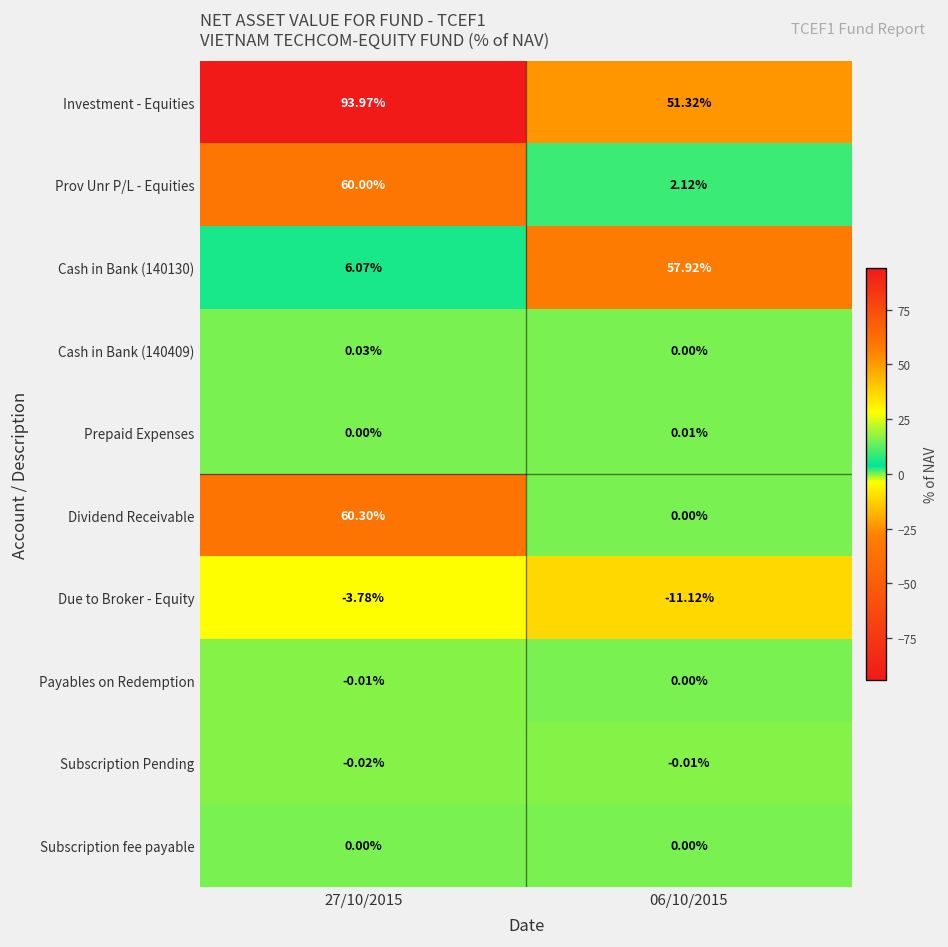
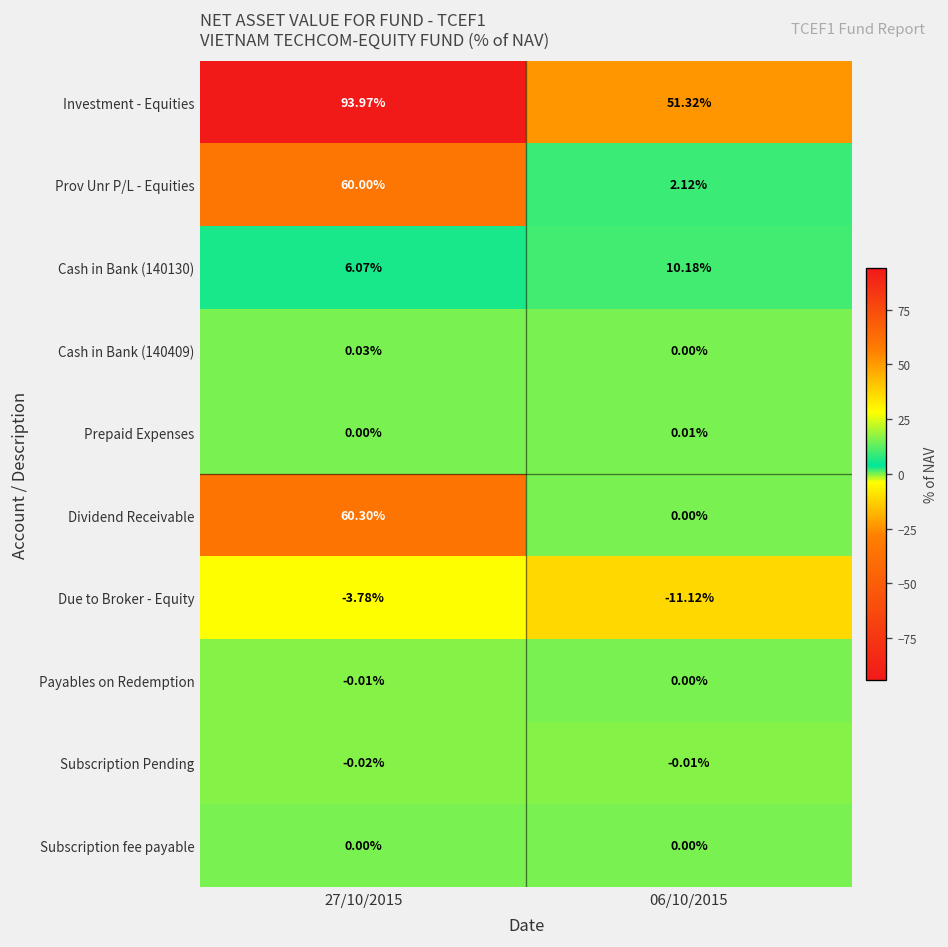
Cash in Bank (140130), 06/10/2015: 57.92% -> 10.18%
